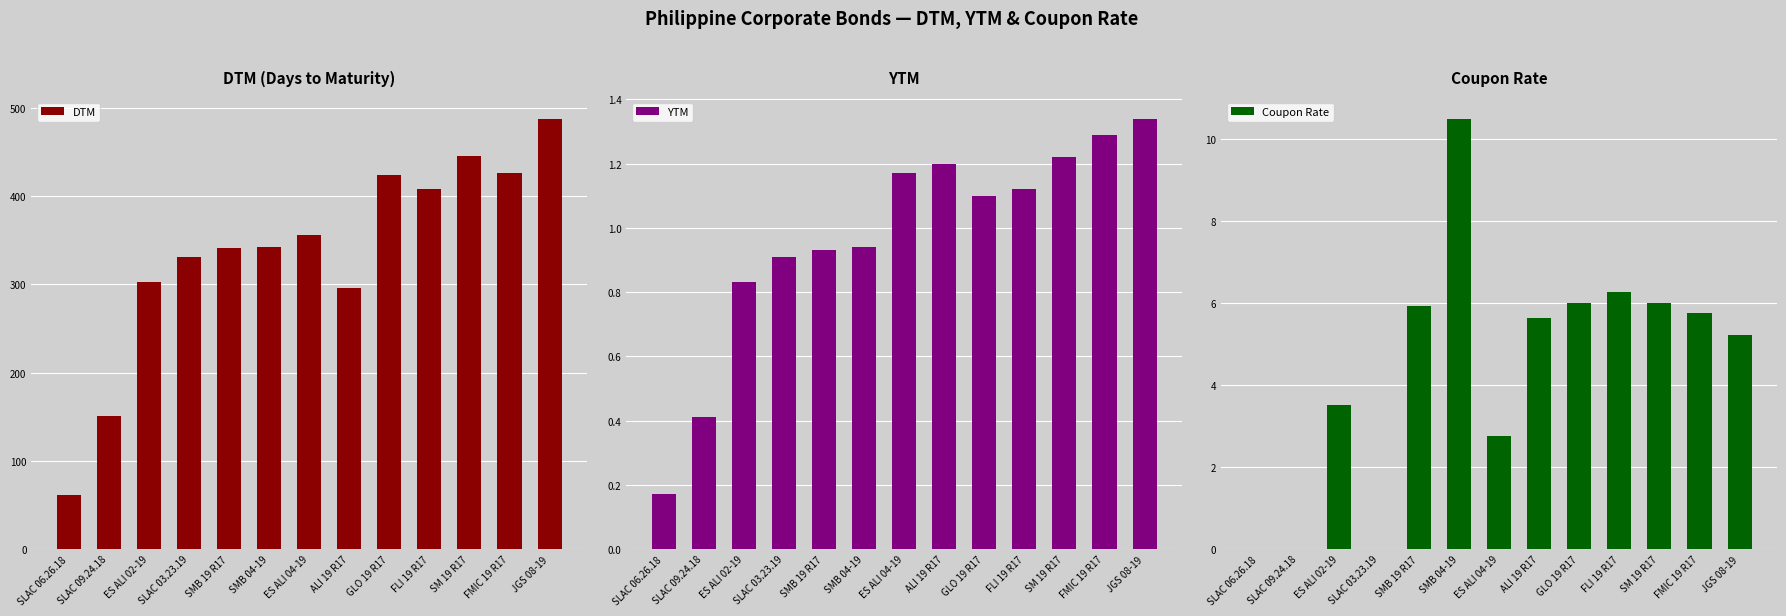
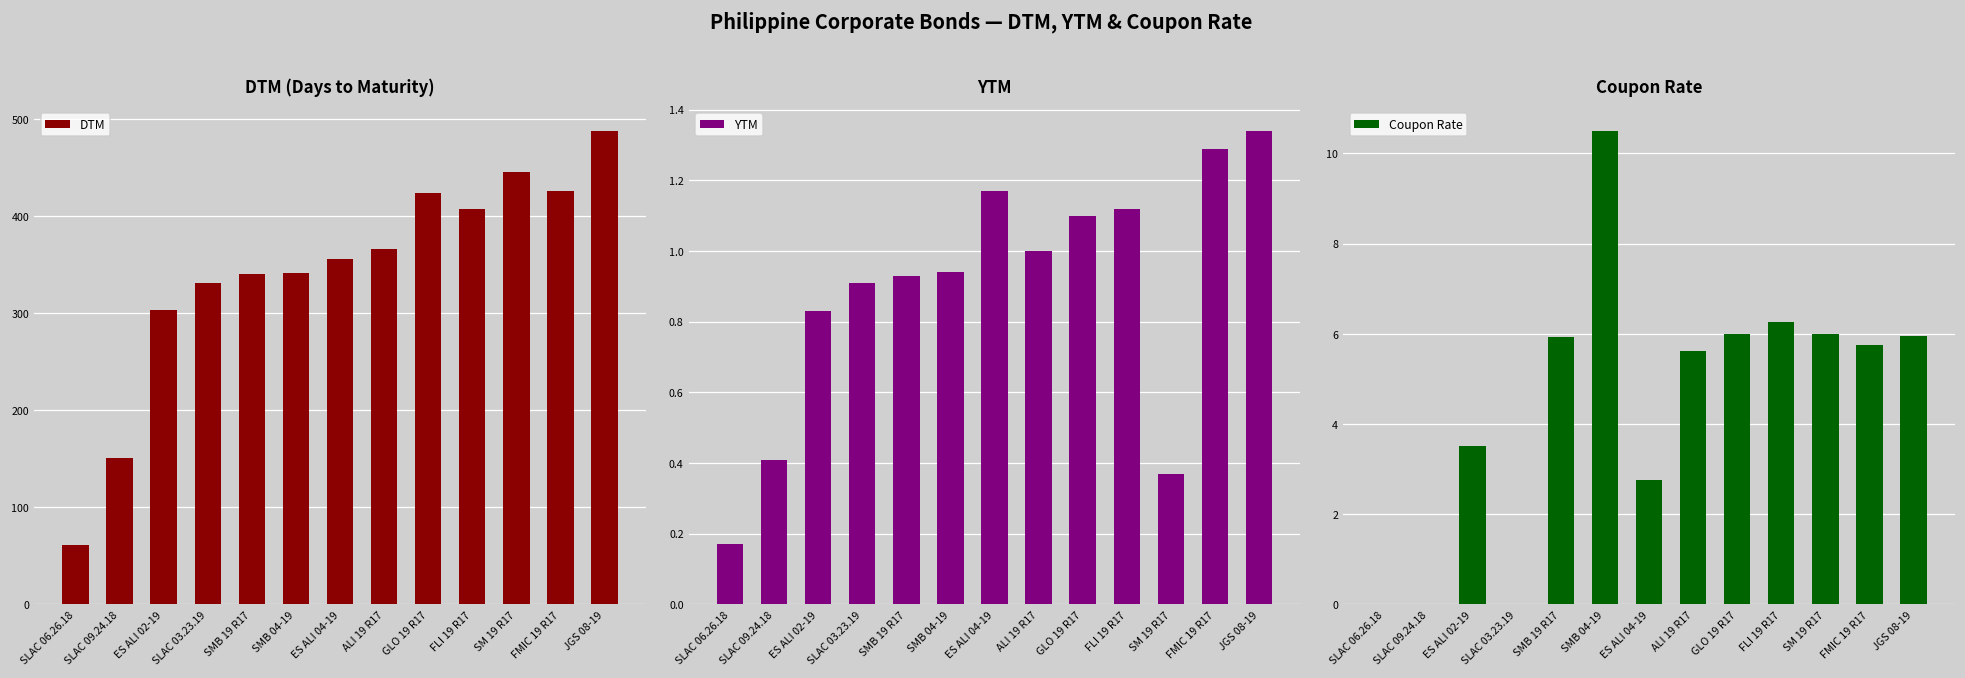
DTM (Days to Maturity), ALI 19 R17: 300 -> 370
YTM, ALI 19 R17: 1.2 -> 1.0
YTM, SM 19 R17: 1.22 -> 0.37
Coupon Rate, JGS 08-19: 5.2 -> 5.9
